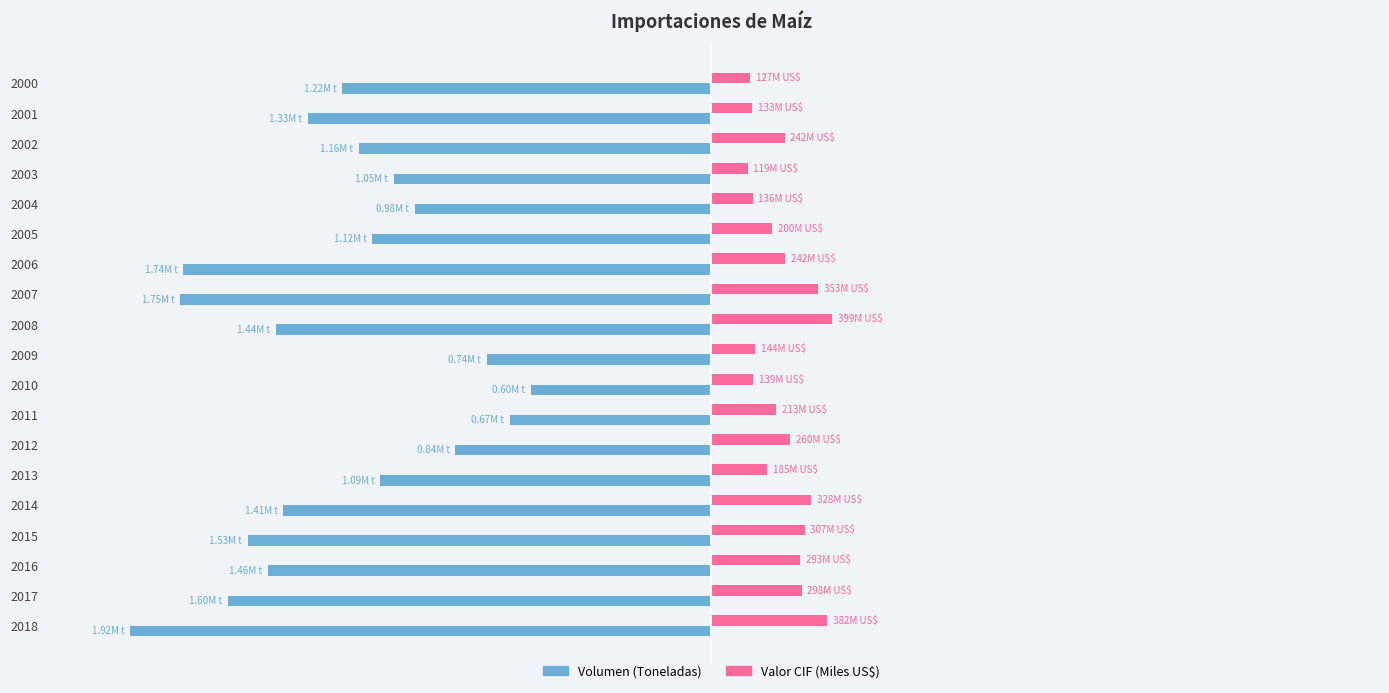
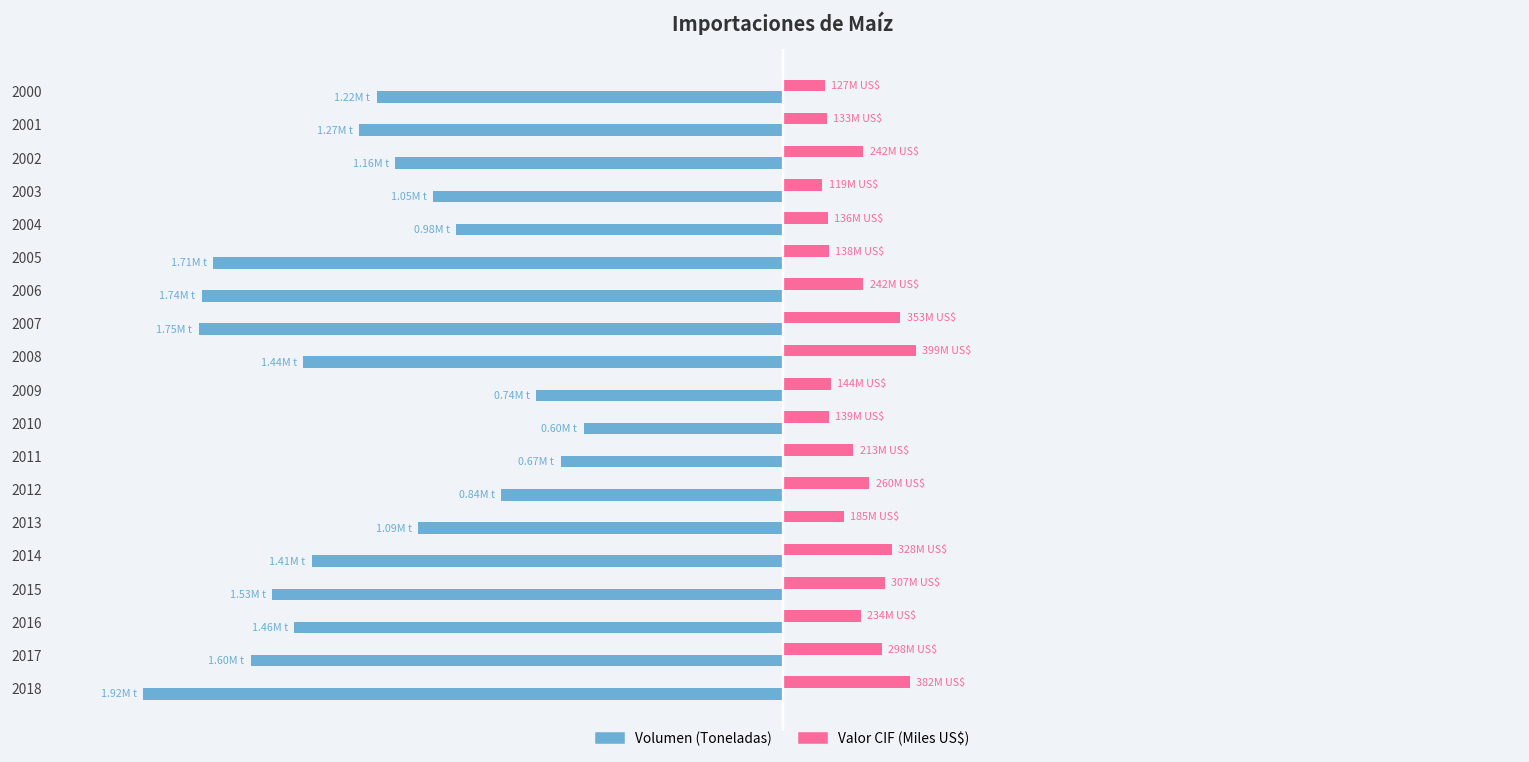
Volumen (Toneladas), 2001: 1.33M -> 1.27M
Valor CIF (Miles US$), 2005: 200M -> 138M
Volumen (Toneladas), 2005: 1.12M -> 1.71M
Valor CIF (Miles US$), 2016: 293M -> 234M
